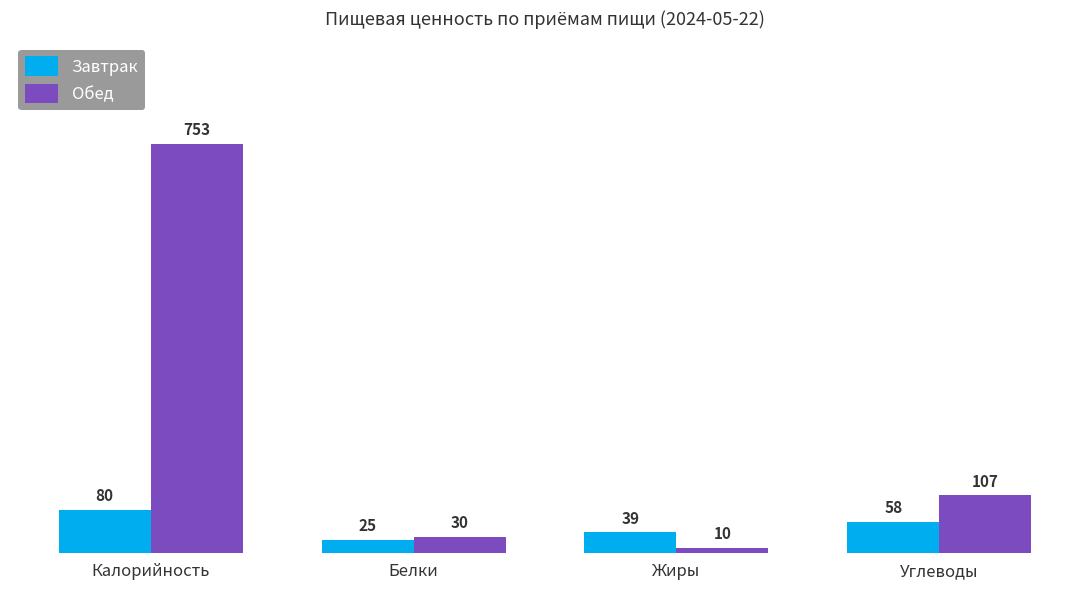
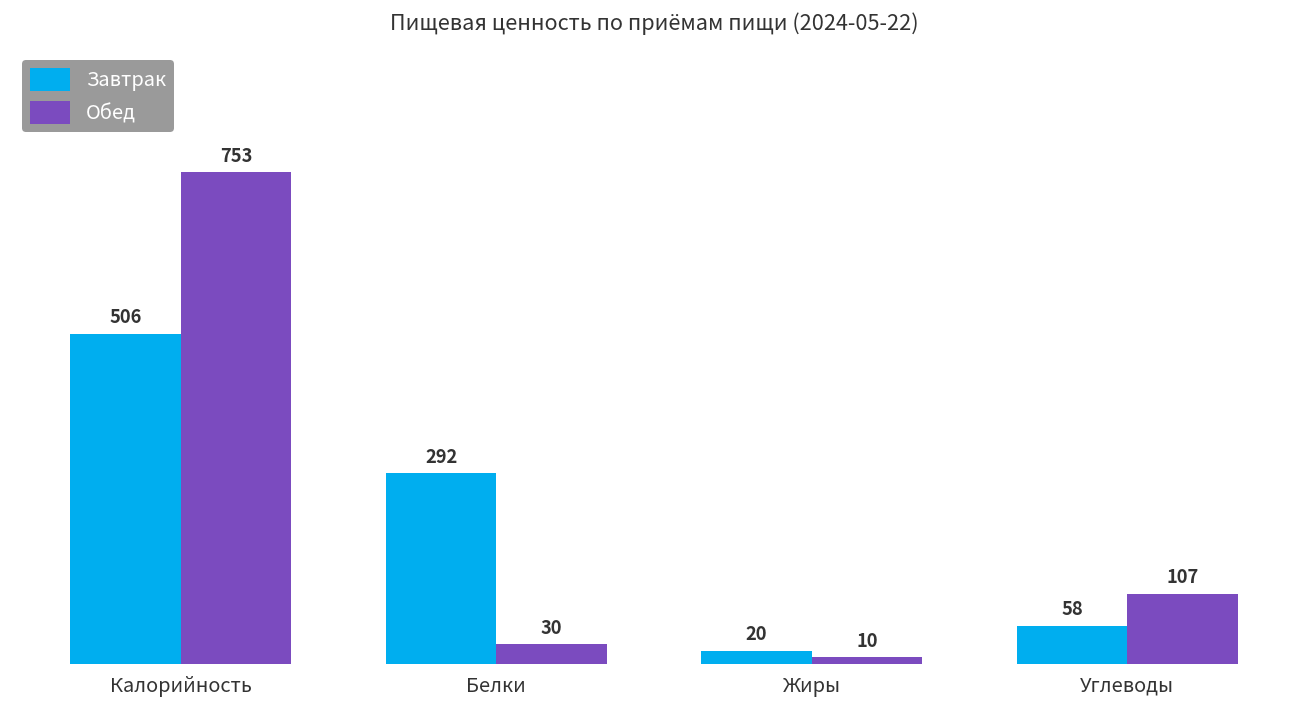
Завтрак, Калорийность: 80 -> 506
Завтрак, Белки: 25 -> 292
Завтрак, Жиры: 39 -> 20
